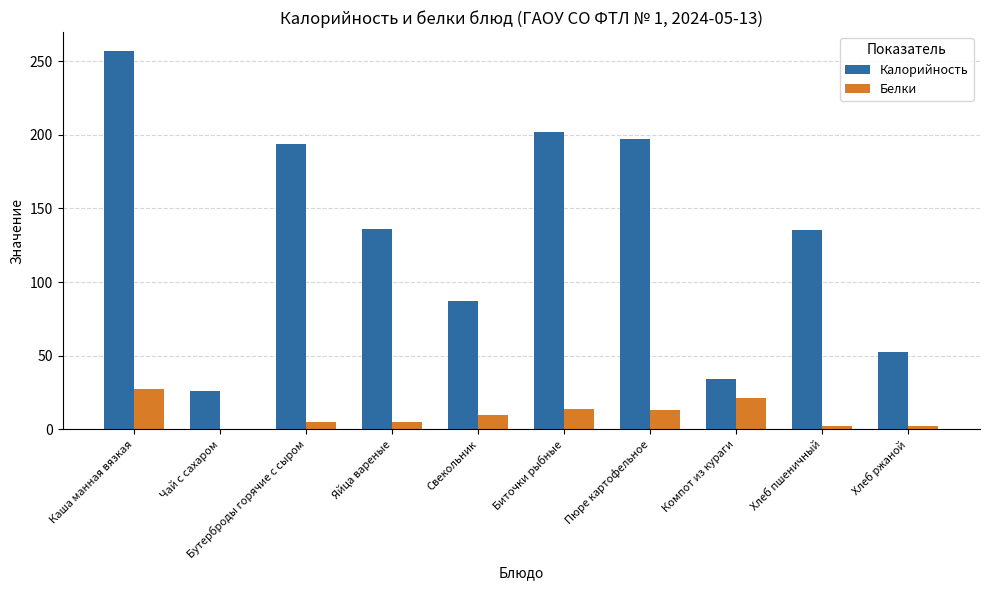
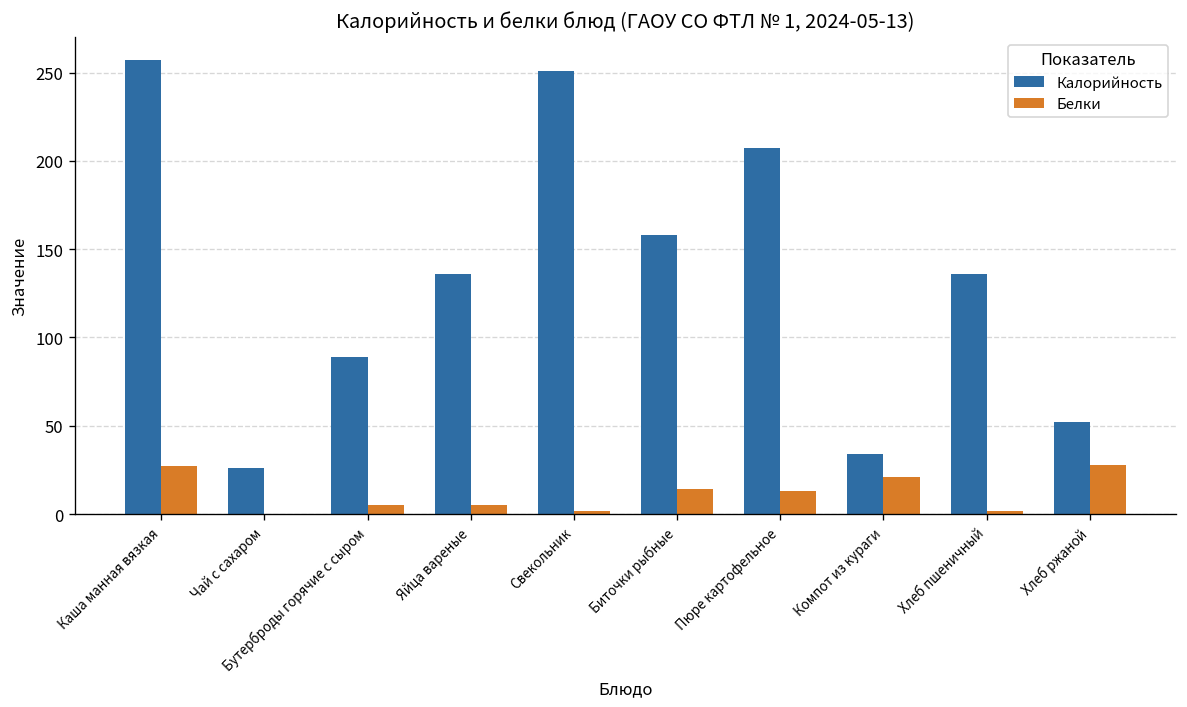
Калорийность, Бутерброды горячие с сыром: 194 -> 89
Калорийность, Свекольник: 87 -> 251
Белки, Свекольник: 10 -> 2
Калорийность, Биточки рыбные: 202 -> 158
Калорийность, Пюре картофельное: 197 -> 207
Белки, Хлеб ржаной: 2 -> 28
